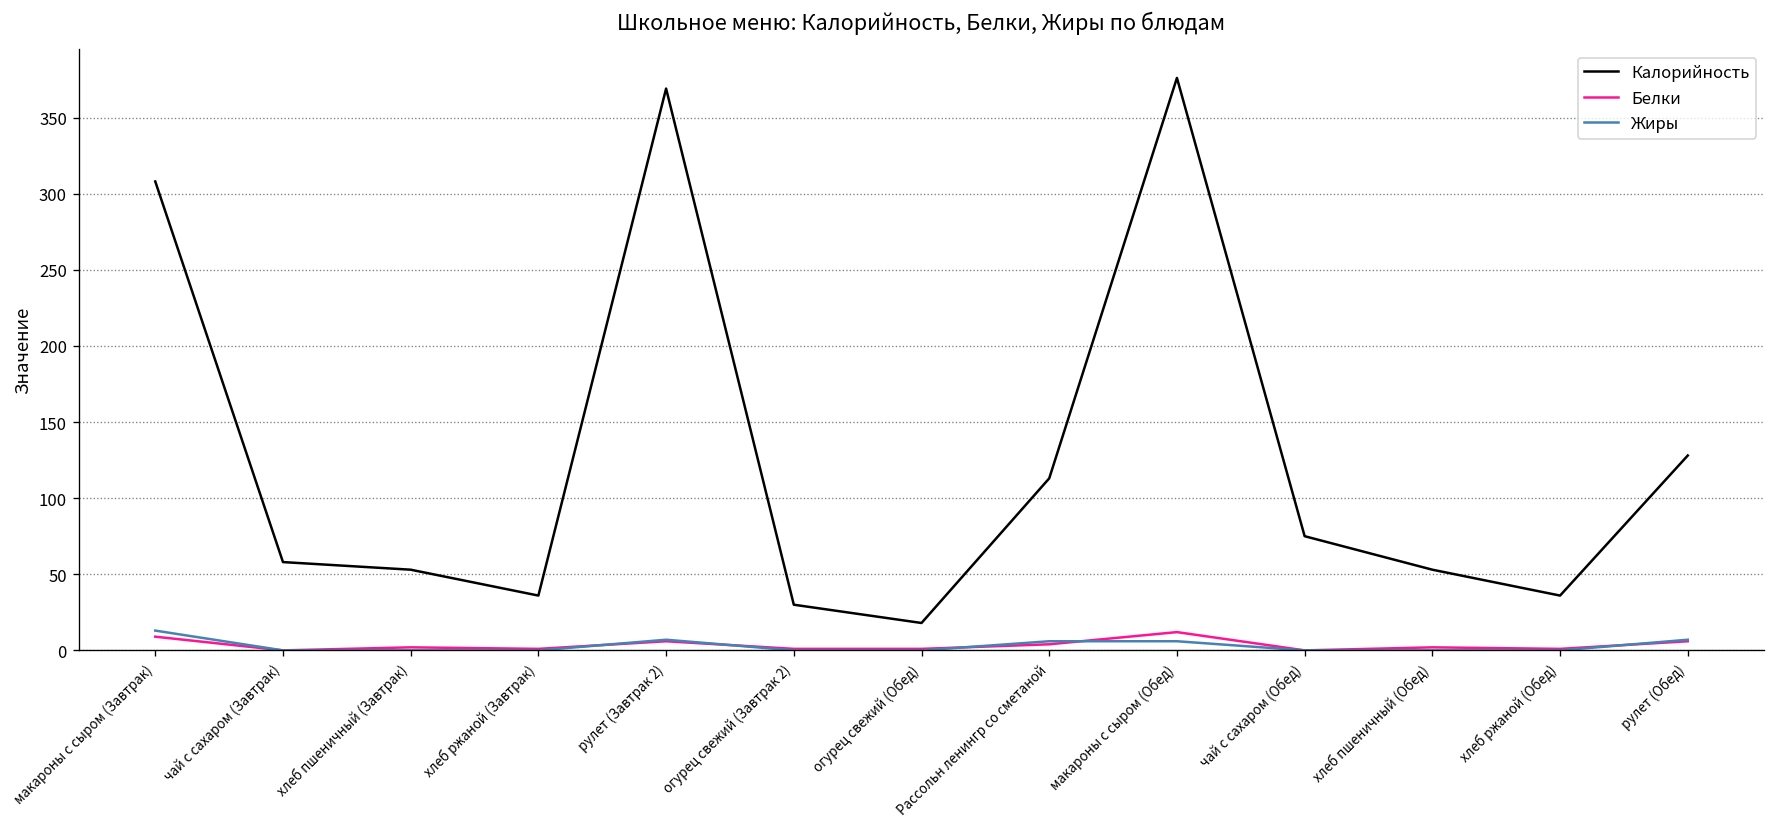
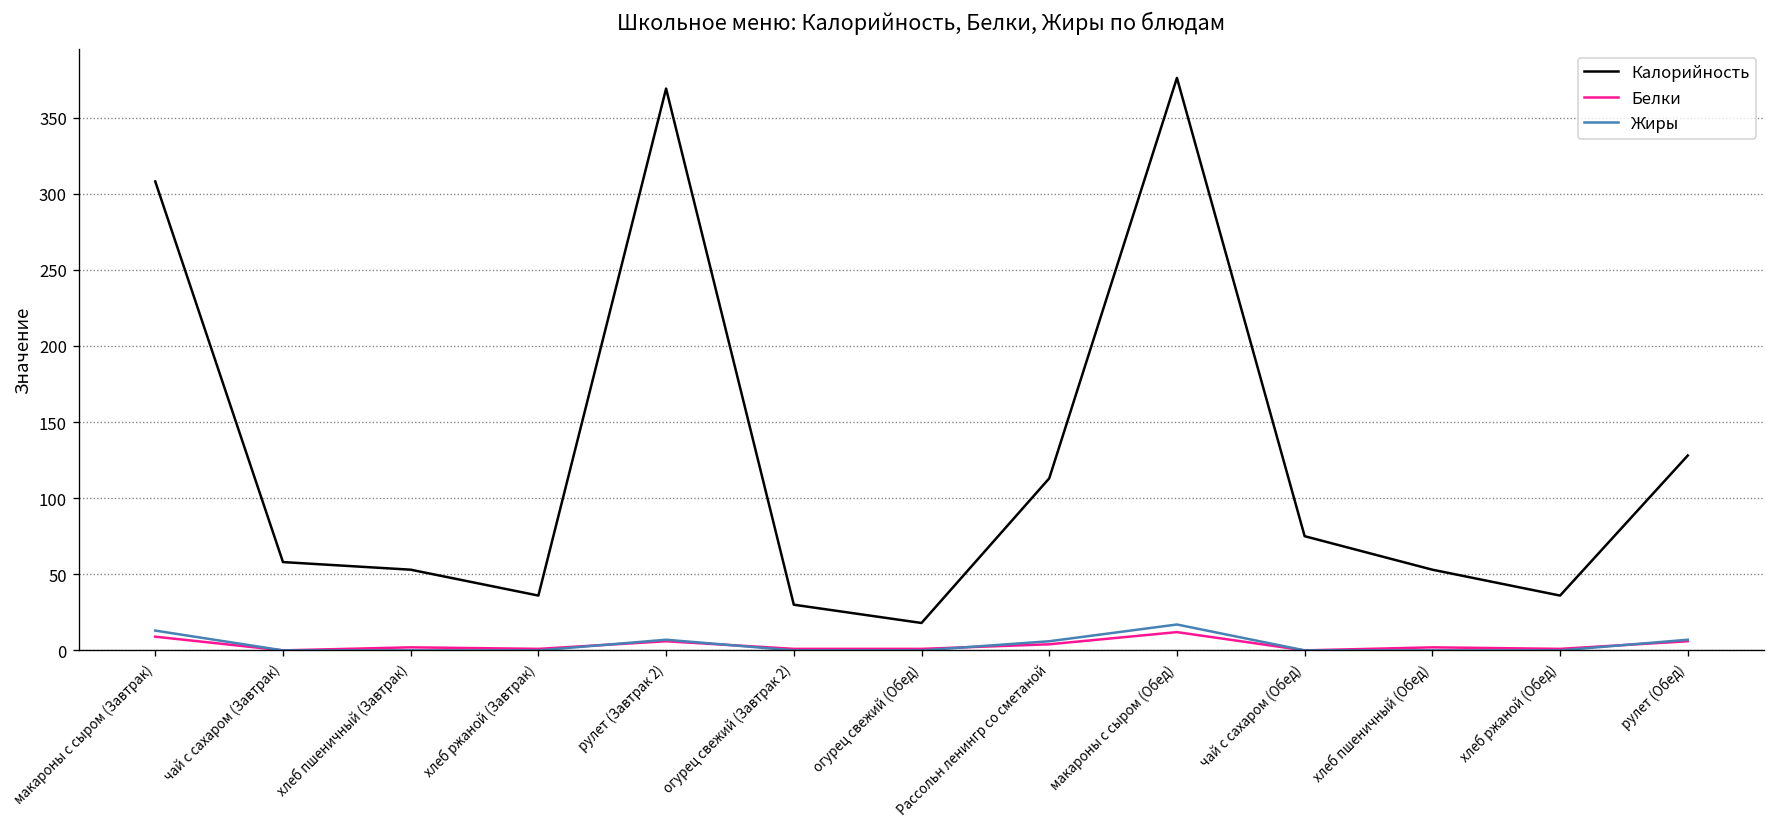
Жиры, макароны с сыром (Обед): 6 -> 17
